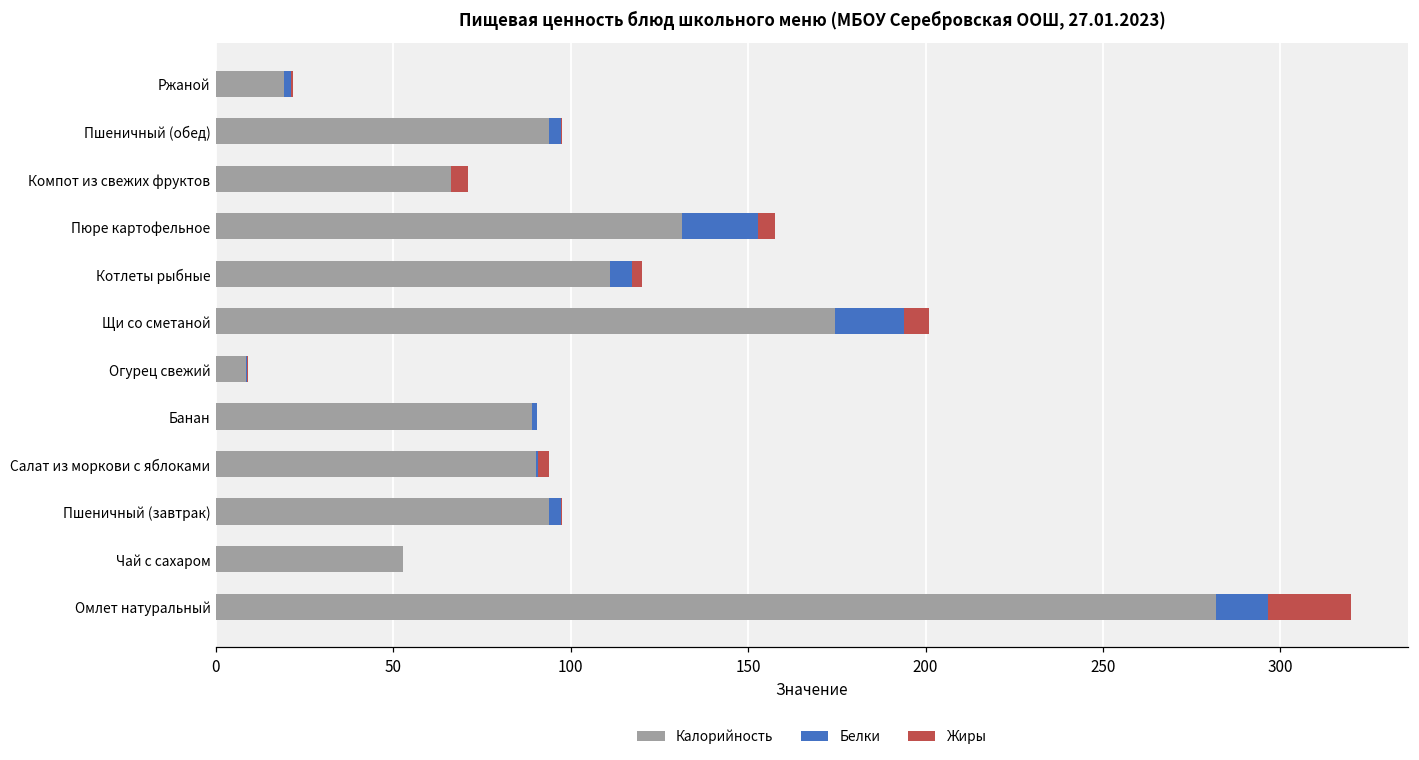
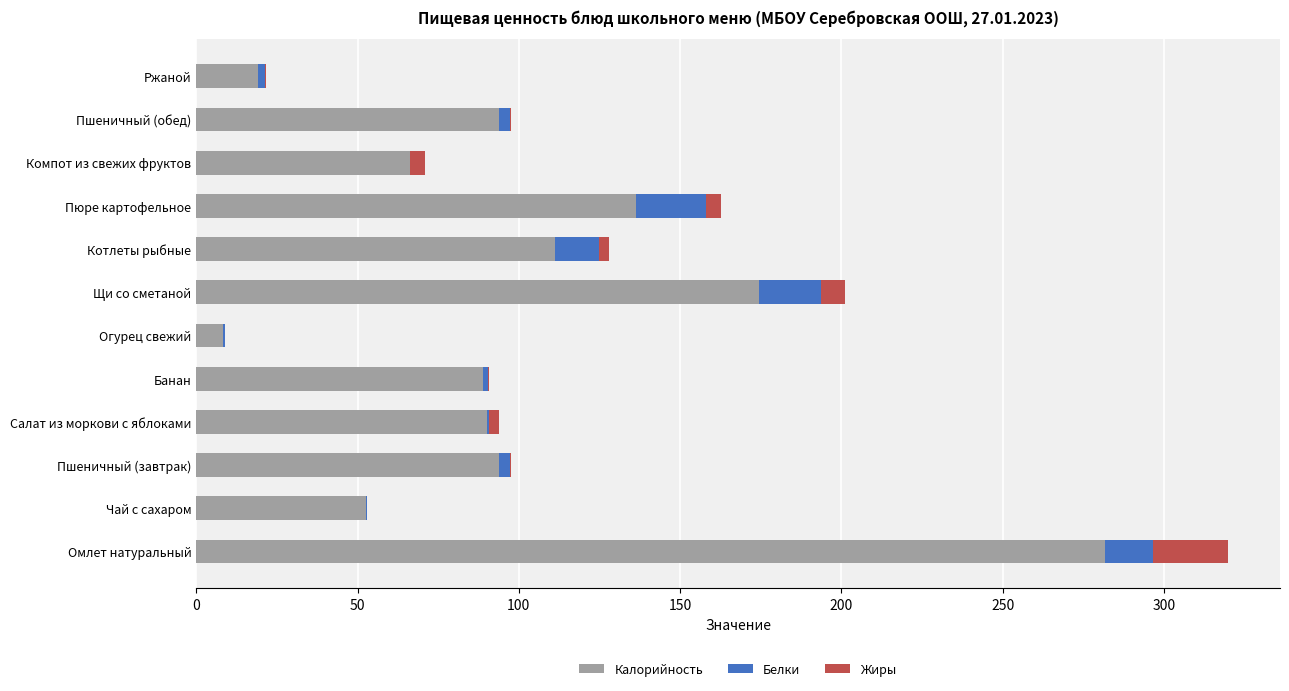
Калорийность, Пюре картофельное: 131 -> 136
Белки, Котлеты рыбные: 6 -> 14
